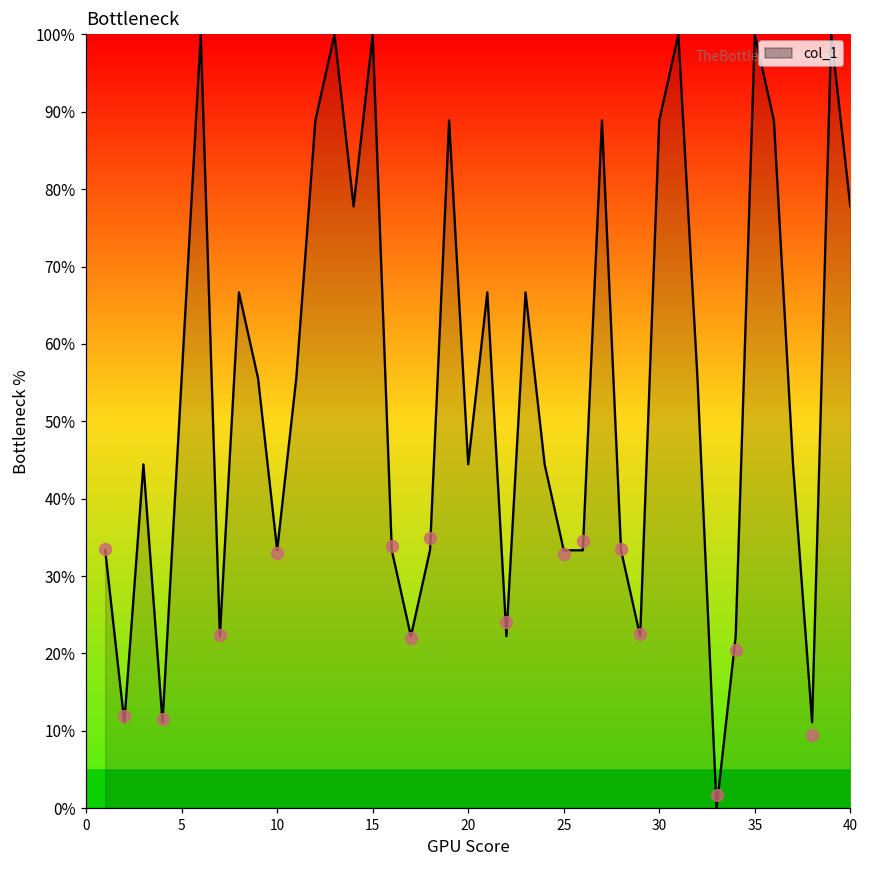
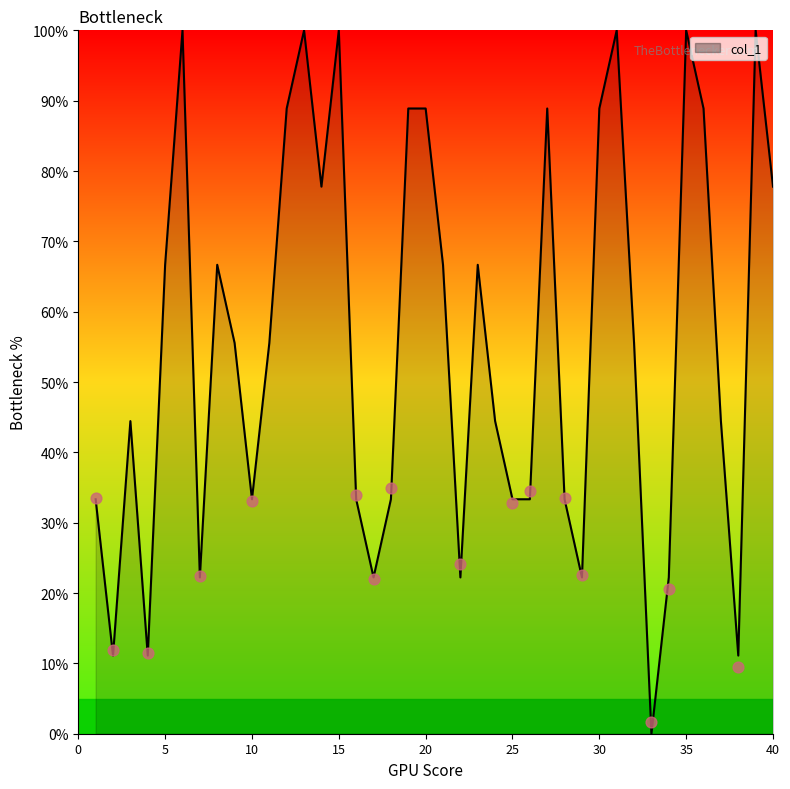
col_1, 5: 56% -> 67%
col_1, 20: 44% -> 89%
